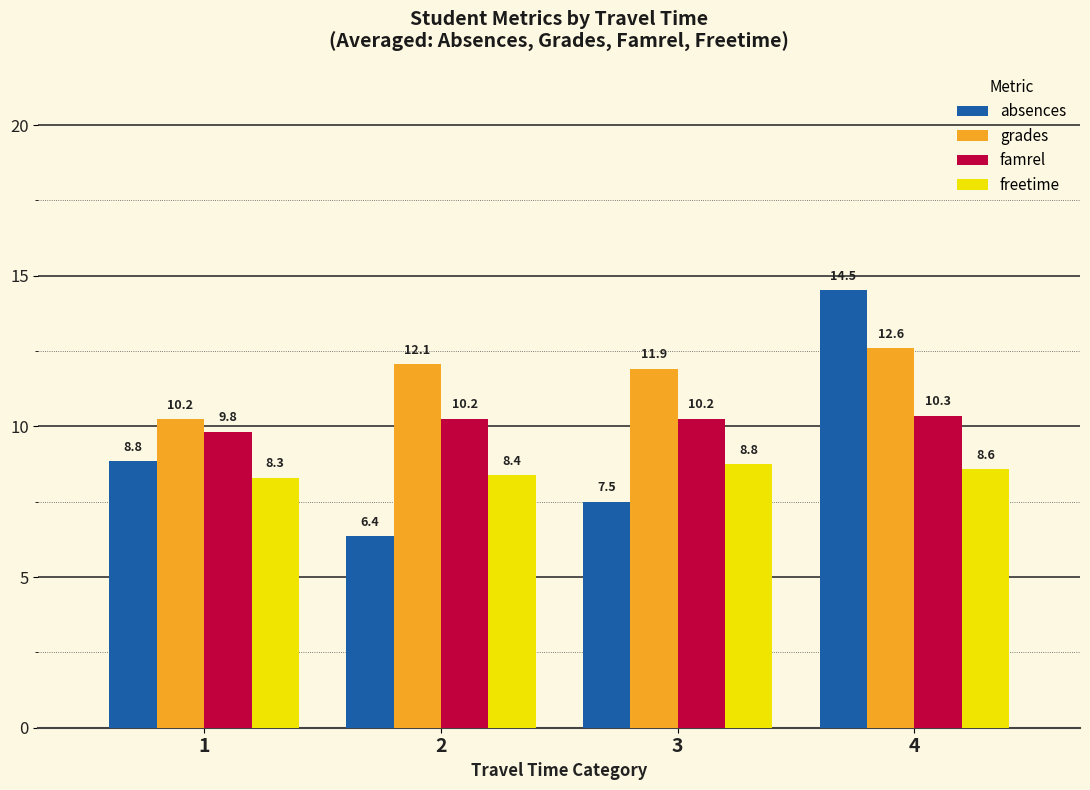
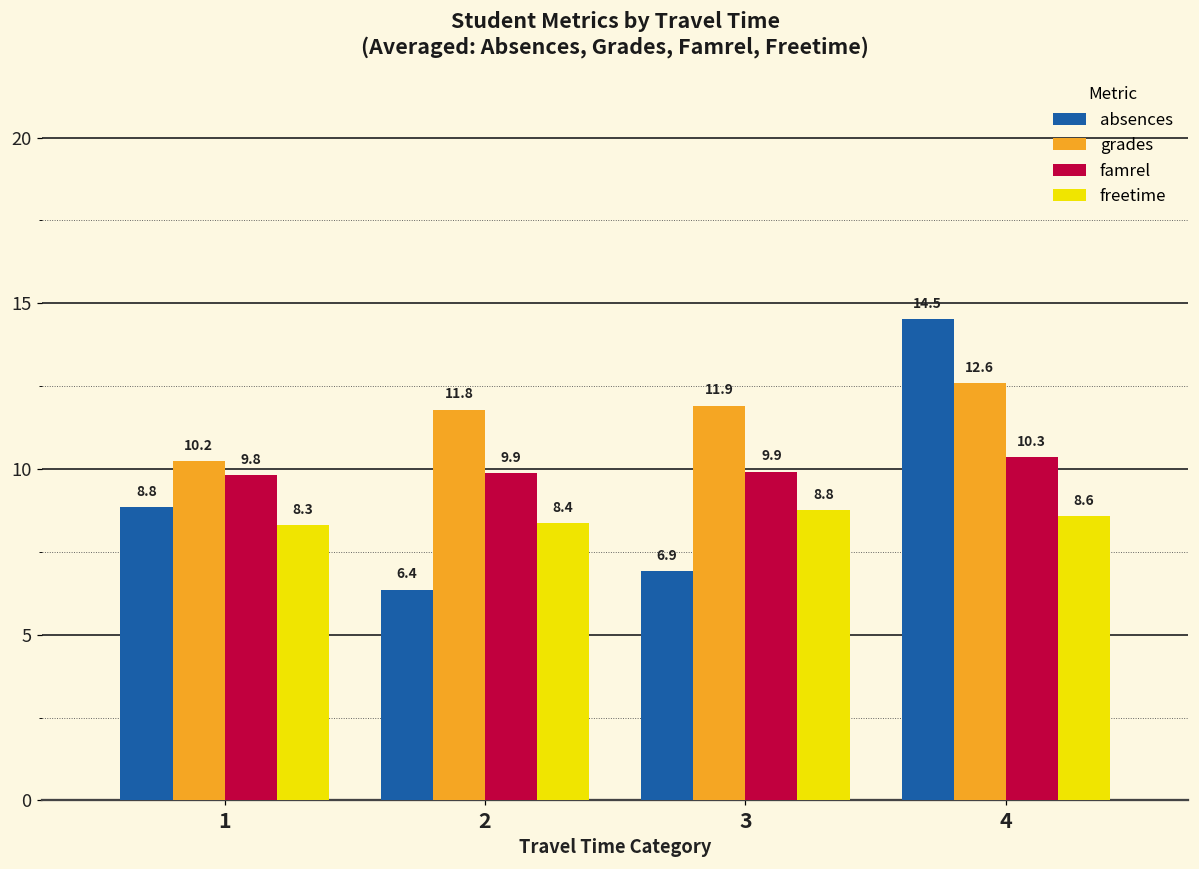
grades, 2: 12.1 -> 11.8
famrel, 2: 10.2 -> 9.9
absences, 3: 7.5 -> 6.9
famrel, 3: 10.2 -> 9.9
